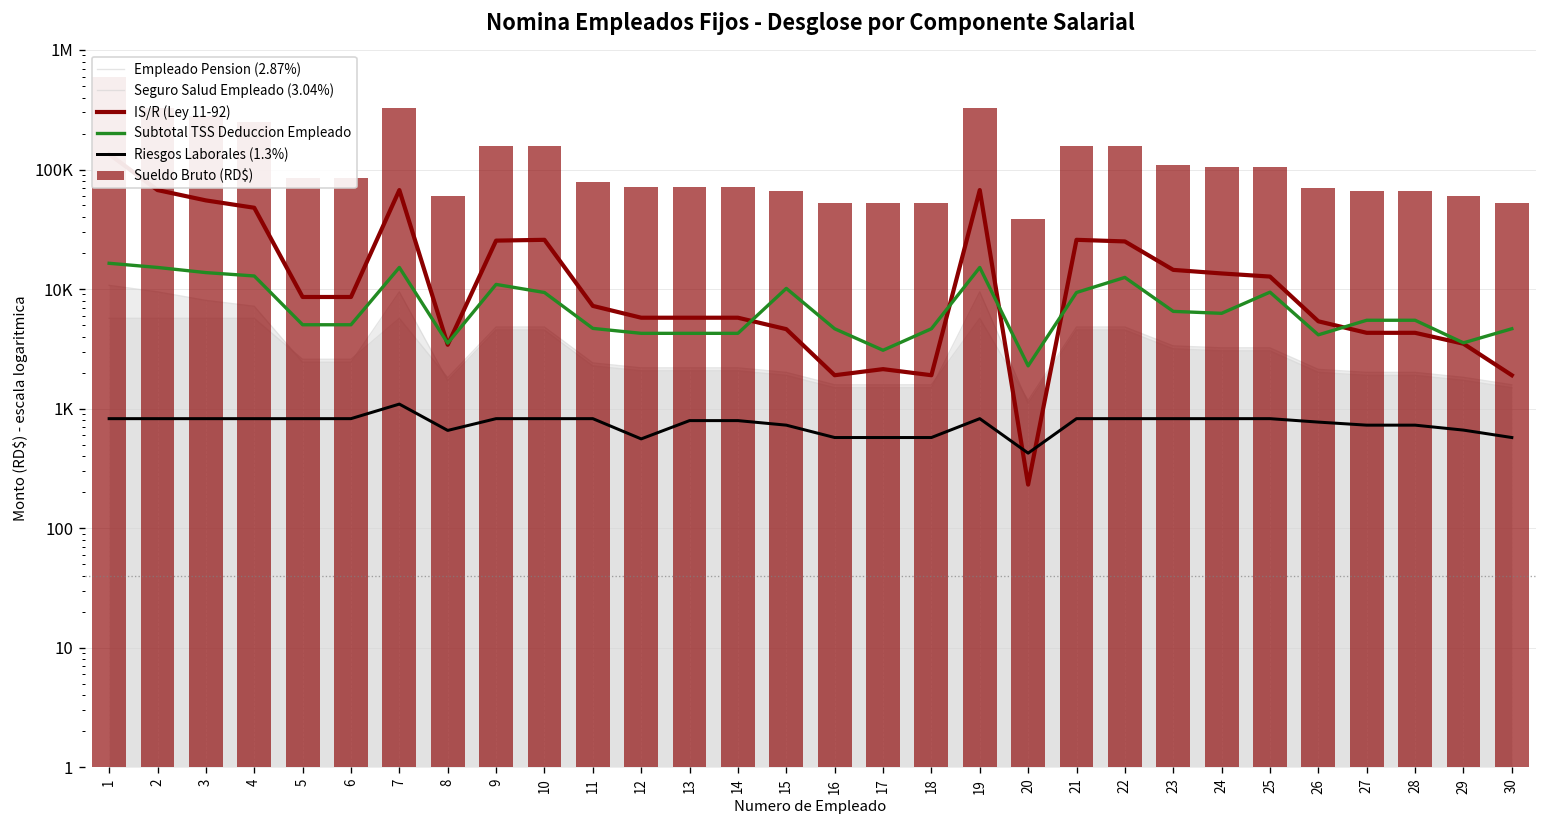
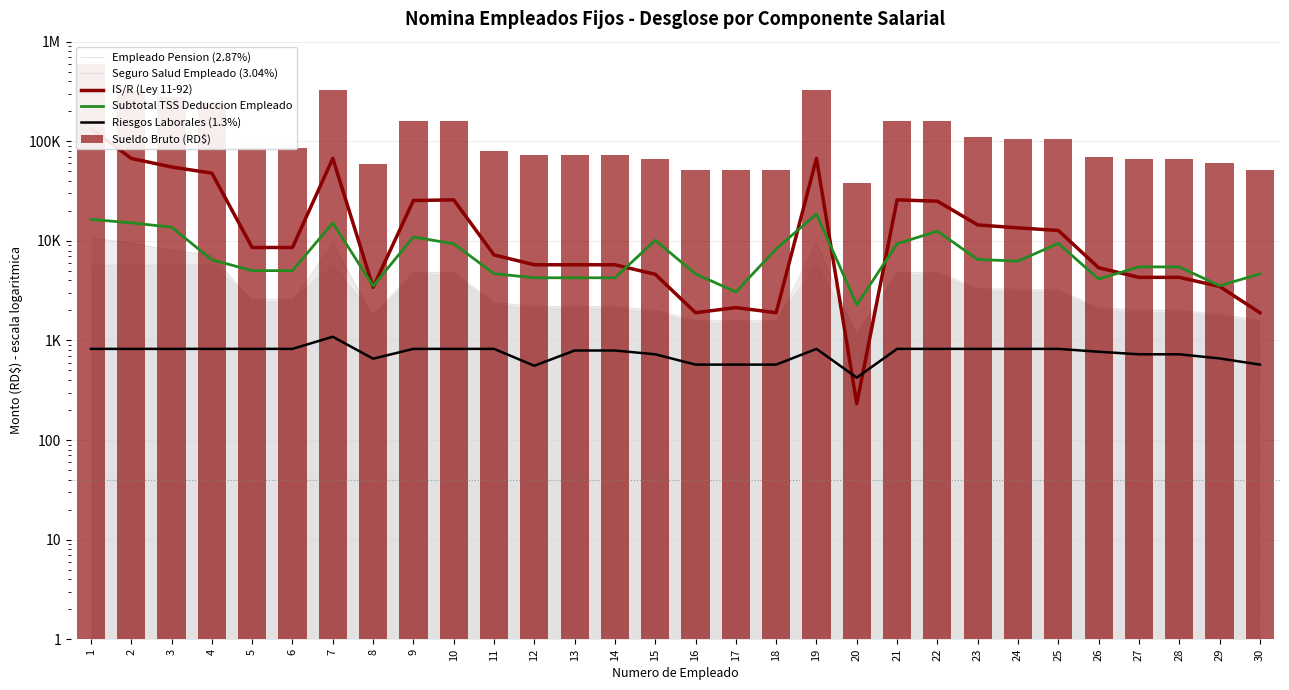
Subtotal TSS Deduccion Empleado, 4: 13000 -> 6000
Subtotal TSS Deduccion Empleado, 18: 5000 -> 8000
Subtotal TSS Deduccion Empleado, 19: 15000 -> 19000
